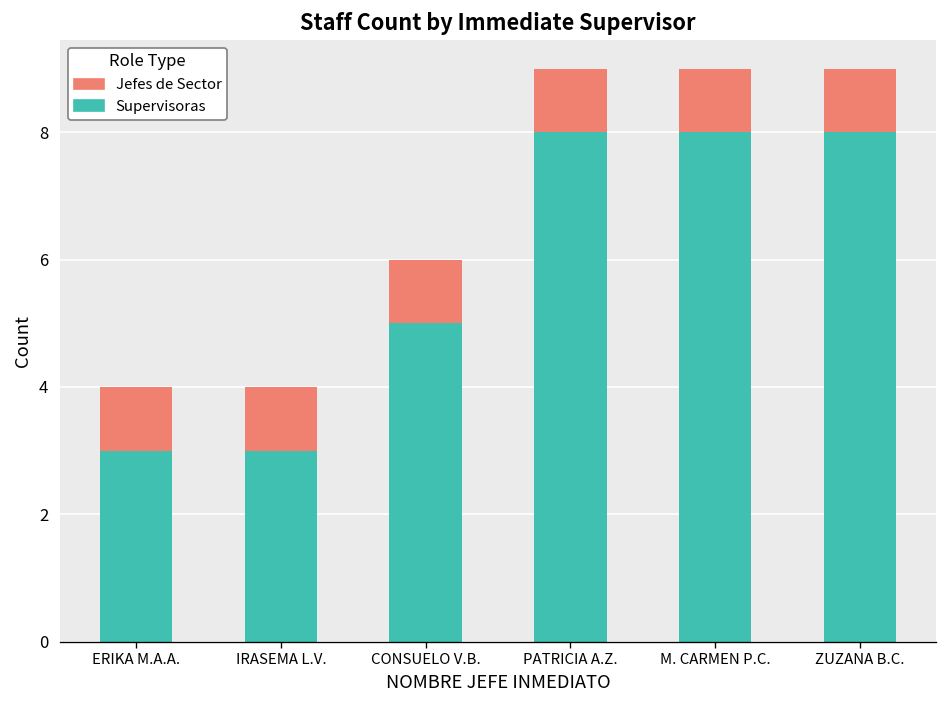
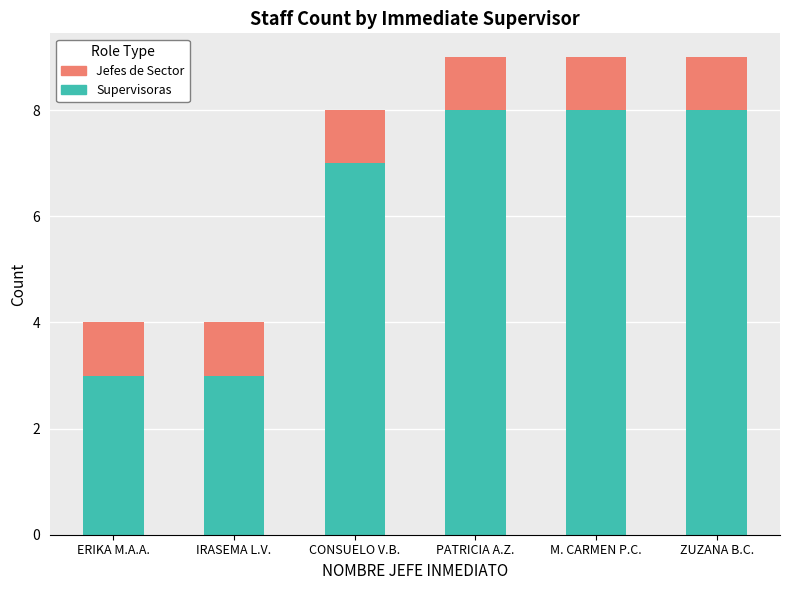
Supervisoras, CONSUELO V.B.: 5 -> 7
